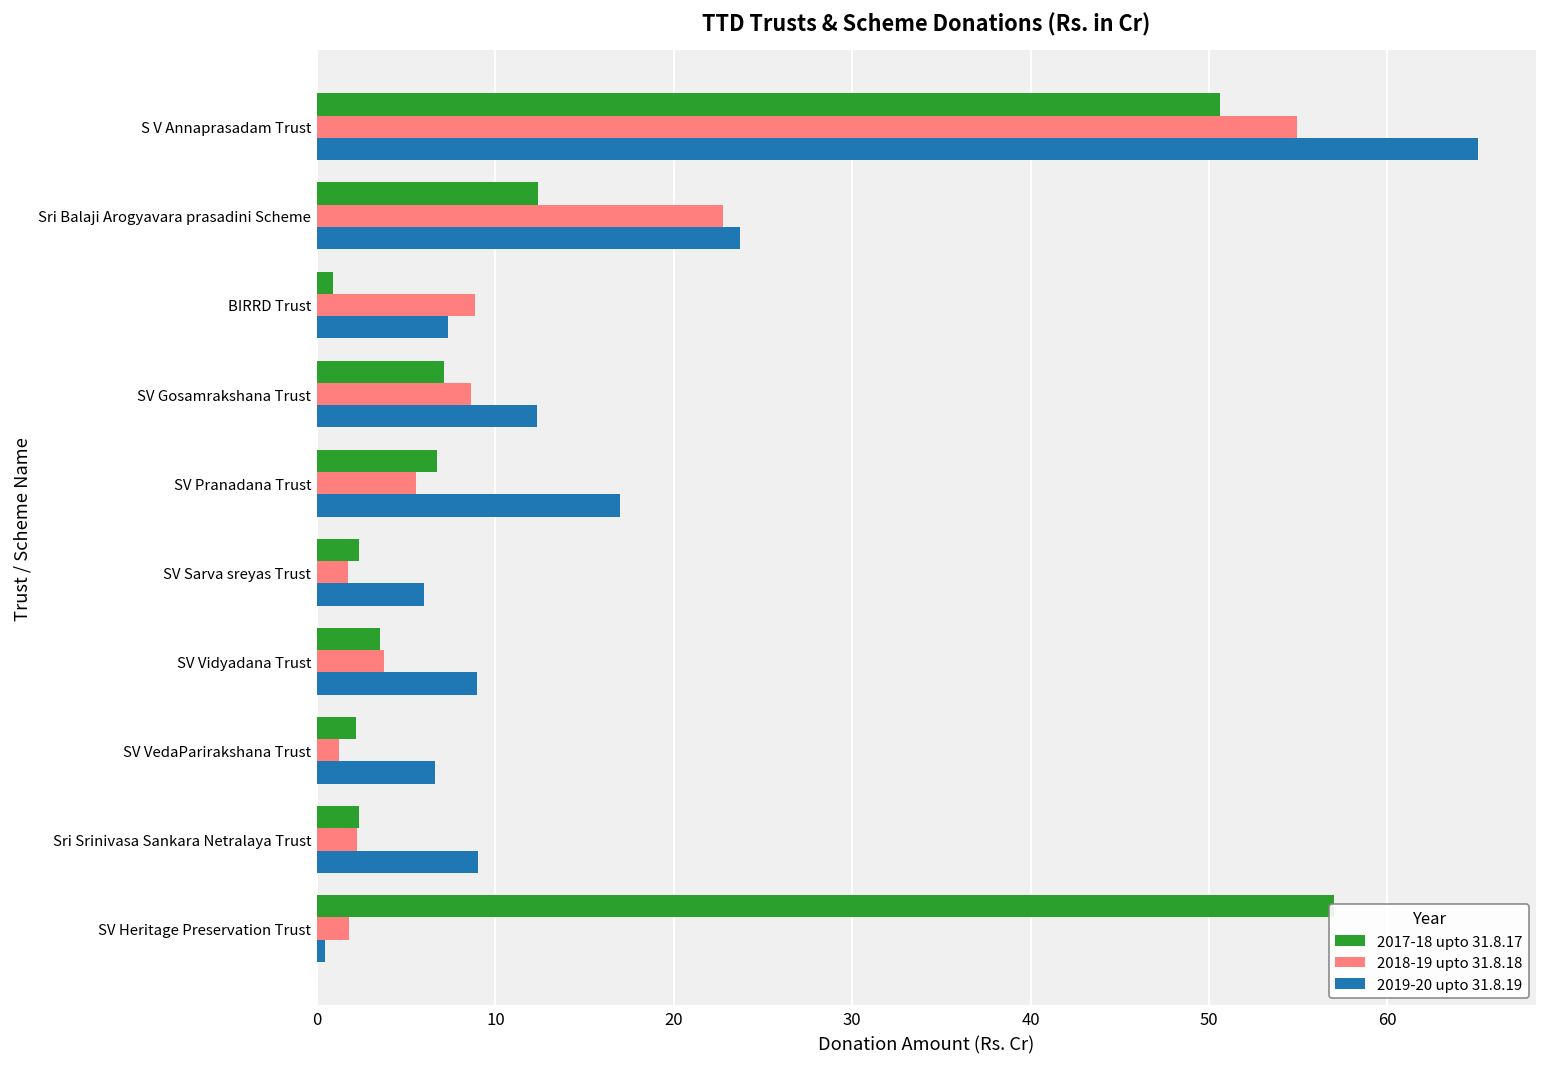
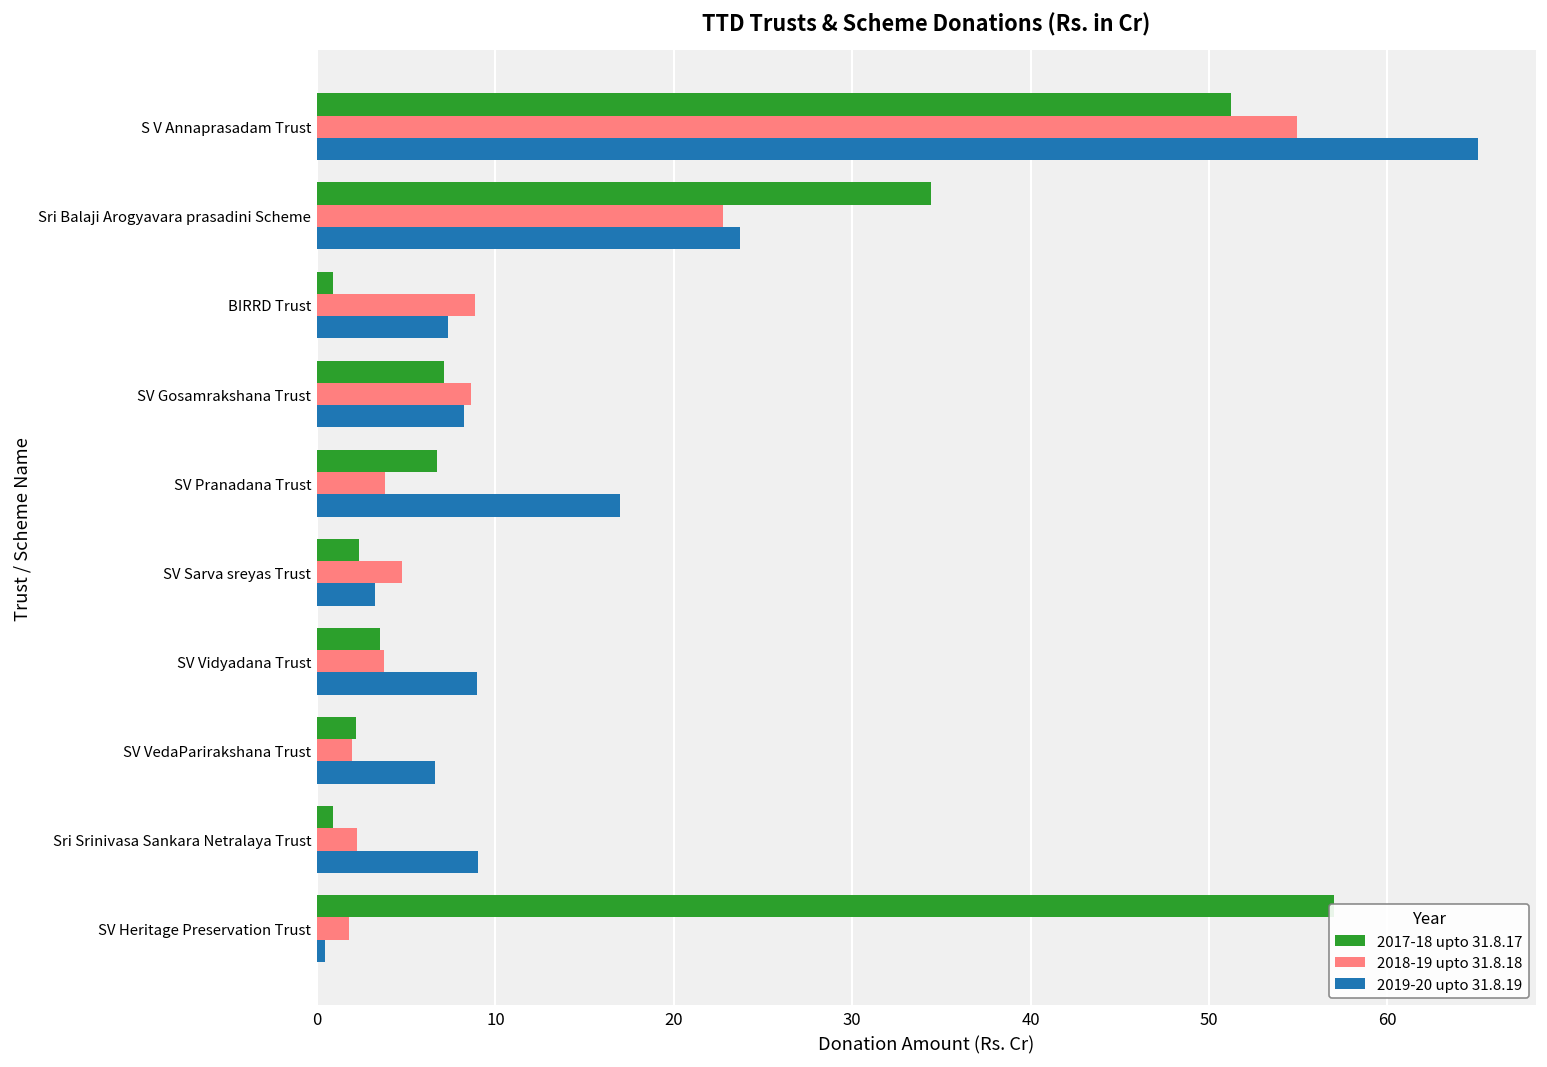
2017-18 upto 31.8.17, S V Annaprasadam Trust: 50.6 -> 51.3
2017-18 upto 31.8.17, Sri Balaji Arogyavara prasadini Scheme: 12.4 -> 34.4
2019-20 upto 31.8.19, SV Gosamrakshana Trust: 12.3 -> 8.3
2018-19 upto 31.8.18, SV Pranadana Trust: 5.6 -> 3.8
2018-19 upto 31.8.18, SV Sarva sreyas Trust: 1.7 -> 4.8
2019-20 upto 31.8.19, SV Sarva sreyas Trust: 6.0 -> 3.3
2018-19 upto 31.8.18, SV VedaParirakshana Trust: 1.2 -> 2.0
2017-18 upto 31.8.17, Sri Srinivasa Sankara Netralaya Trust: 2.4 -> 0.9
